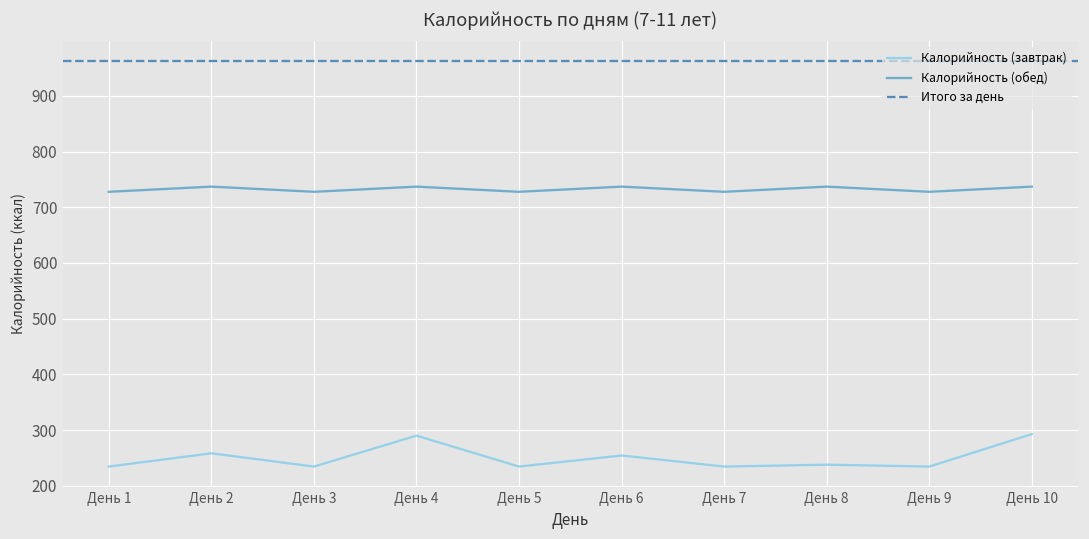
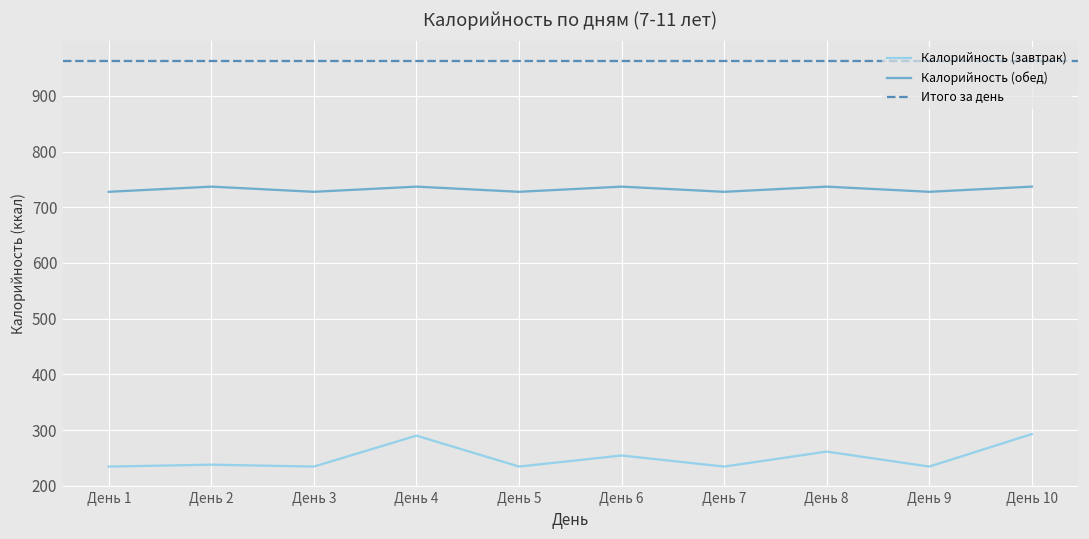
Калорийность (завтрак), День 2: 260 -> 240
Калорийность (завтрак), День 8: 240 -> 260
